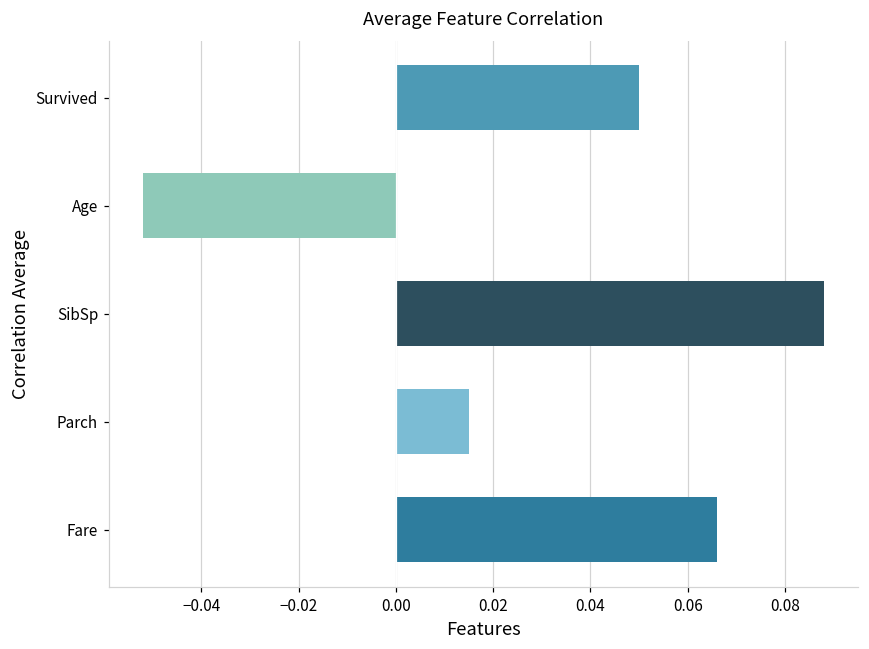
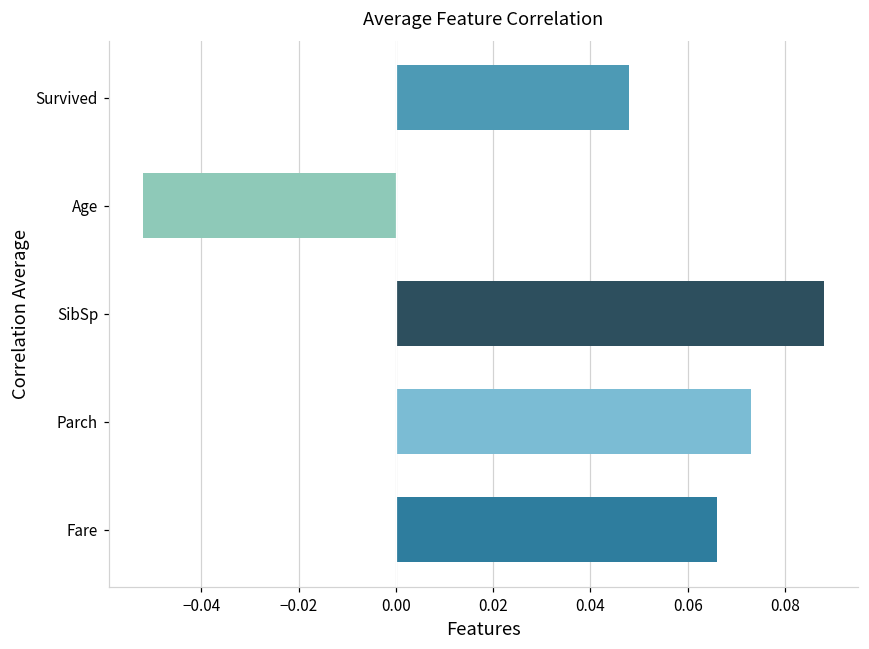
Survived: 0.050 -> 0.048
Parch: 0.015 -> 0.073
